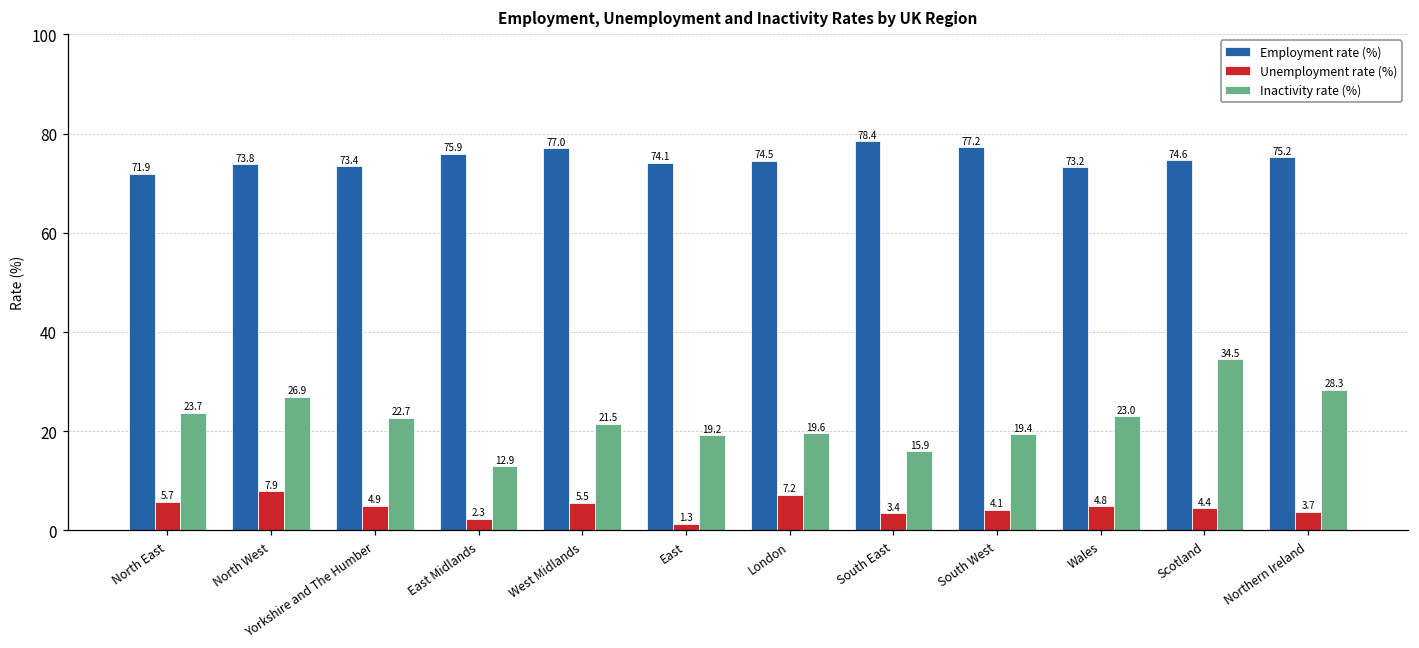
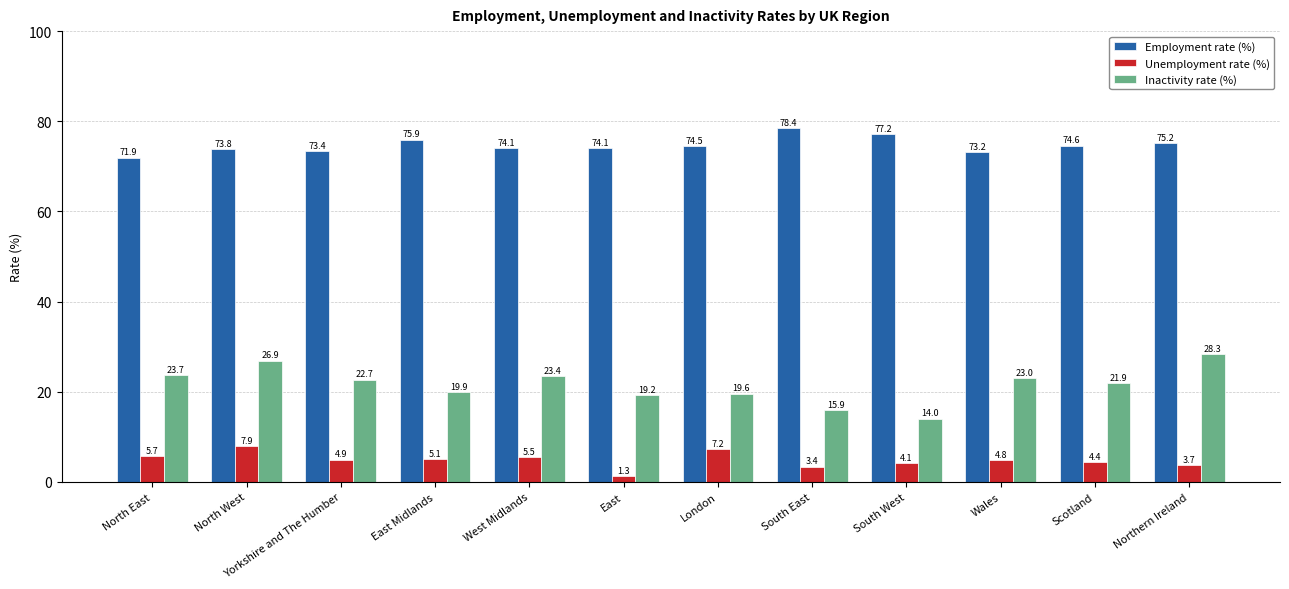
Unemployment rate (%), East Midlands: 2.3 -> 5.1
Inactivity rate (%), East Midlands: 12.9 -> 19.9
Employment rate (%), West Midlands: 77.0 -> 74.1
Inactivity rate (%), West Midlands: 21.5 -> 23.4
Inactivity rate (%), South West: 19.4 -> 14.0
Inactivity rate (%), Scotland: 34.5 -> 21.9
